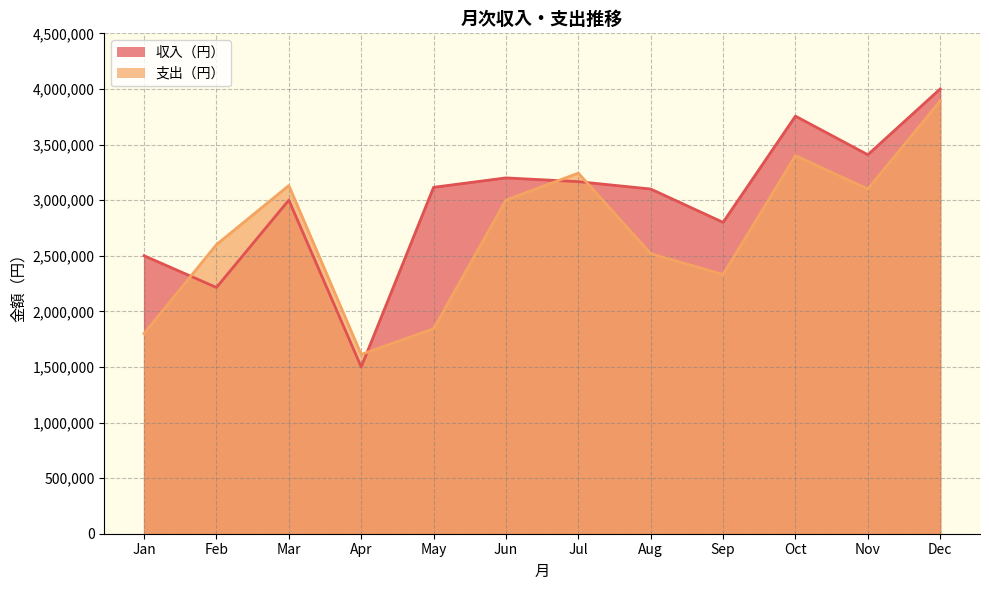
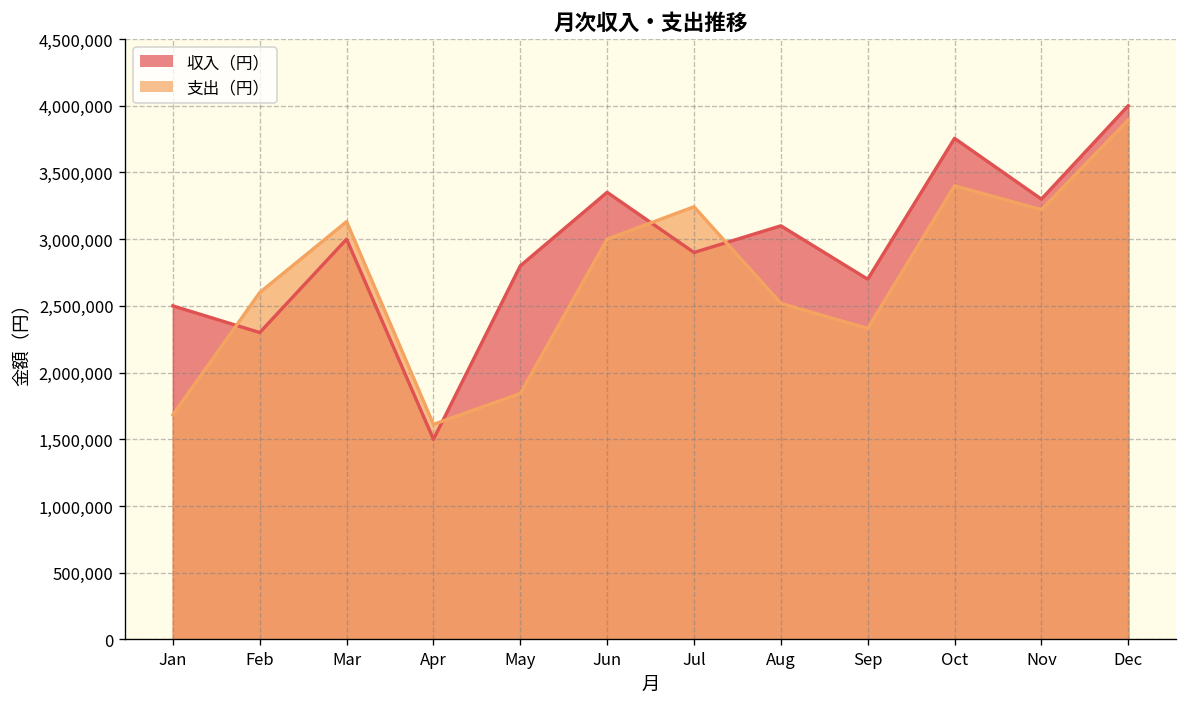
支出（円）, Jan: 1,800,000 -> 1,680,000
収入（円）, Feb: 2,210,000 -> 2,300,000
収入（円）, May: 3,120,000 -> 2,800,000
収入（円）, Jun: 3,200,000 -> 3,350,000
収入（円）, Jul: 3,170,000 -> 2,900,000
収入（円）, Sep: 2,800,000 -> 2,700,000
収入（円）, Nov: 3,410,000 -> 3,300,000
支出（円）, Nov: 3,100,000 -> 3,220,000
